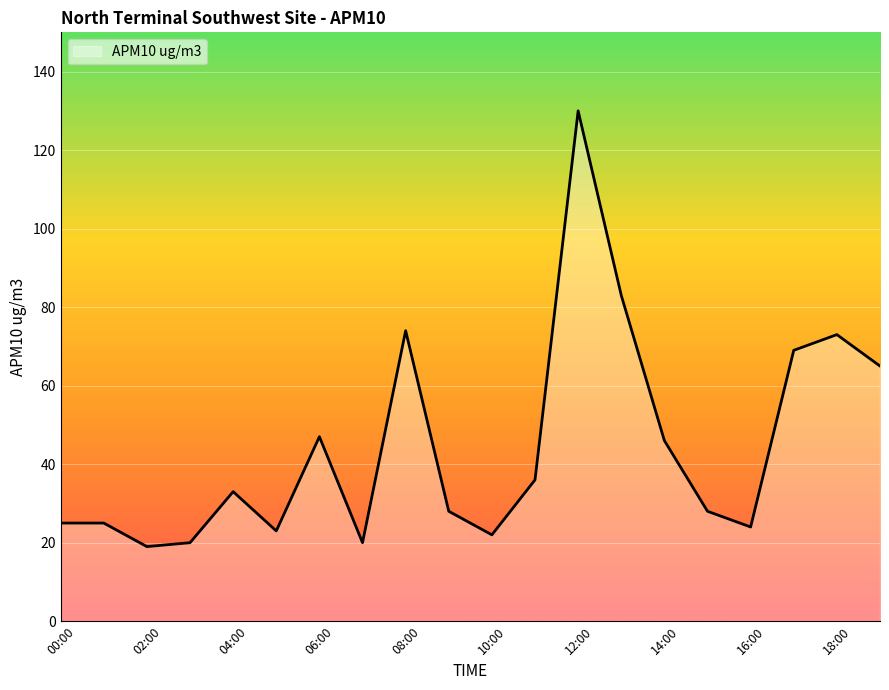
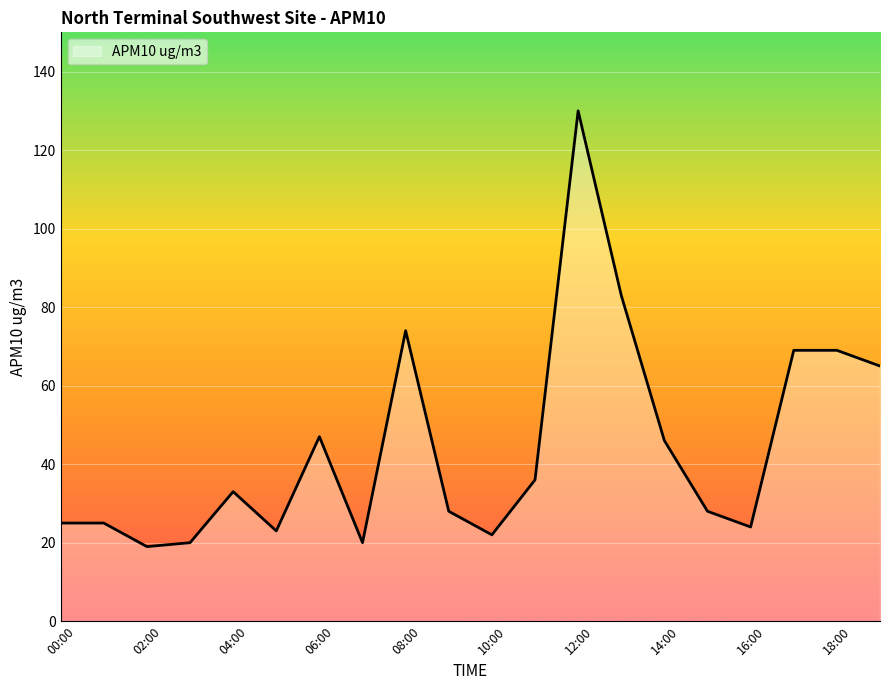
18:00: 73 -> 69
